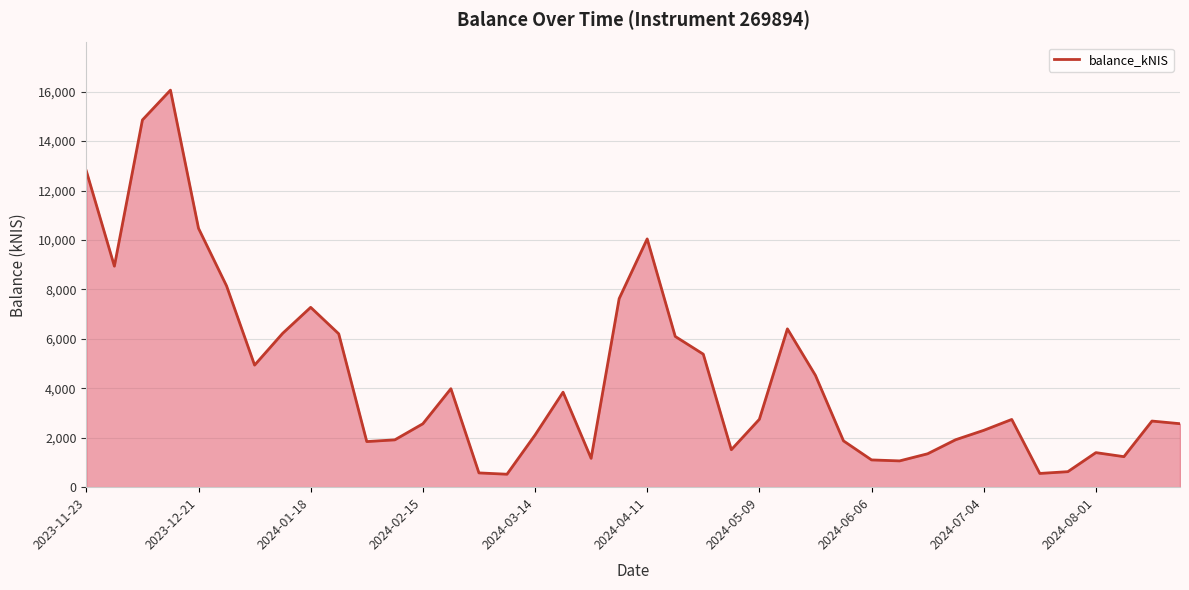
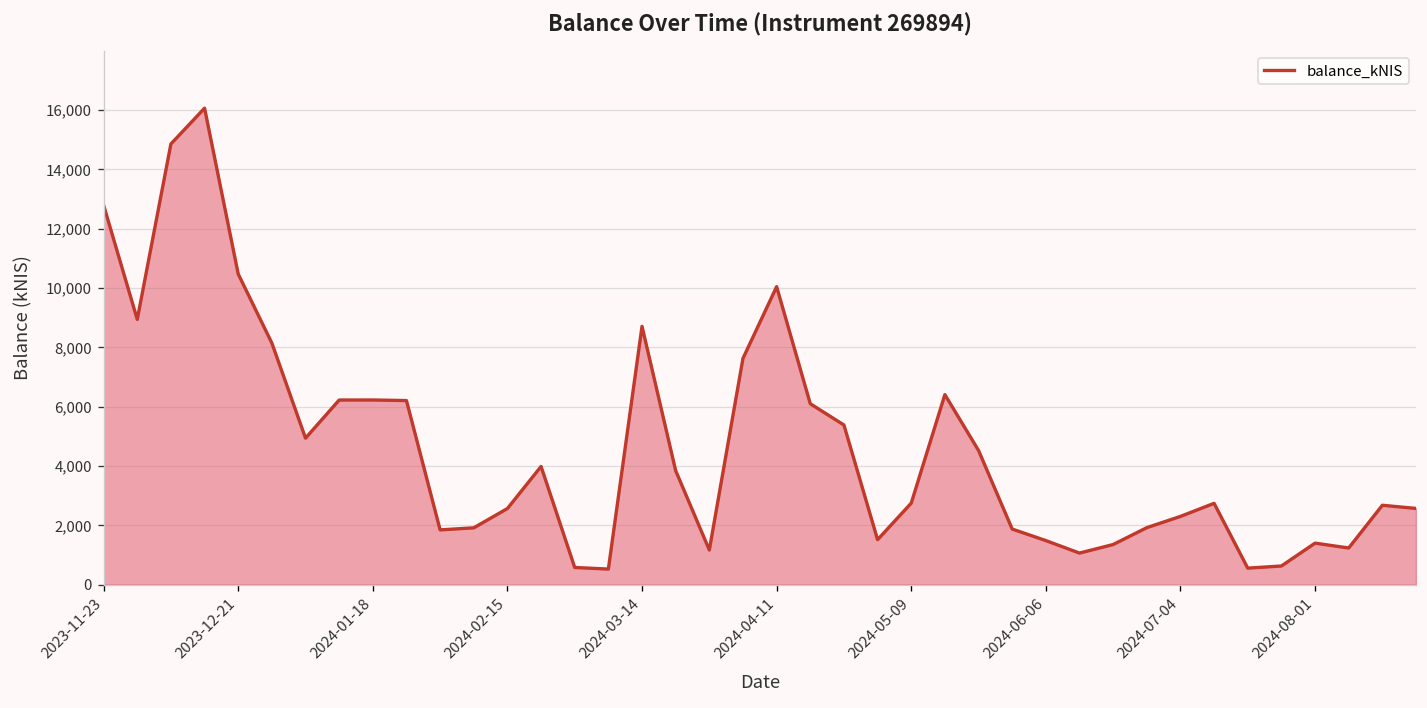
2024-01-18: 7,300 -> 6,200
2024-03-14: 2,100 -> 8,700
2024-06-06: 1,100 -> 1,500
